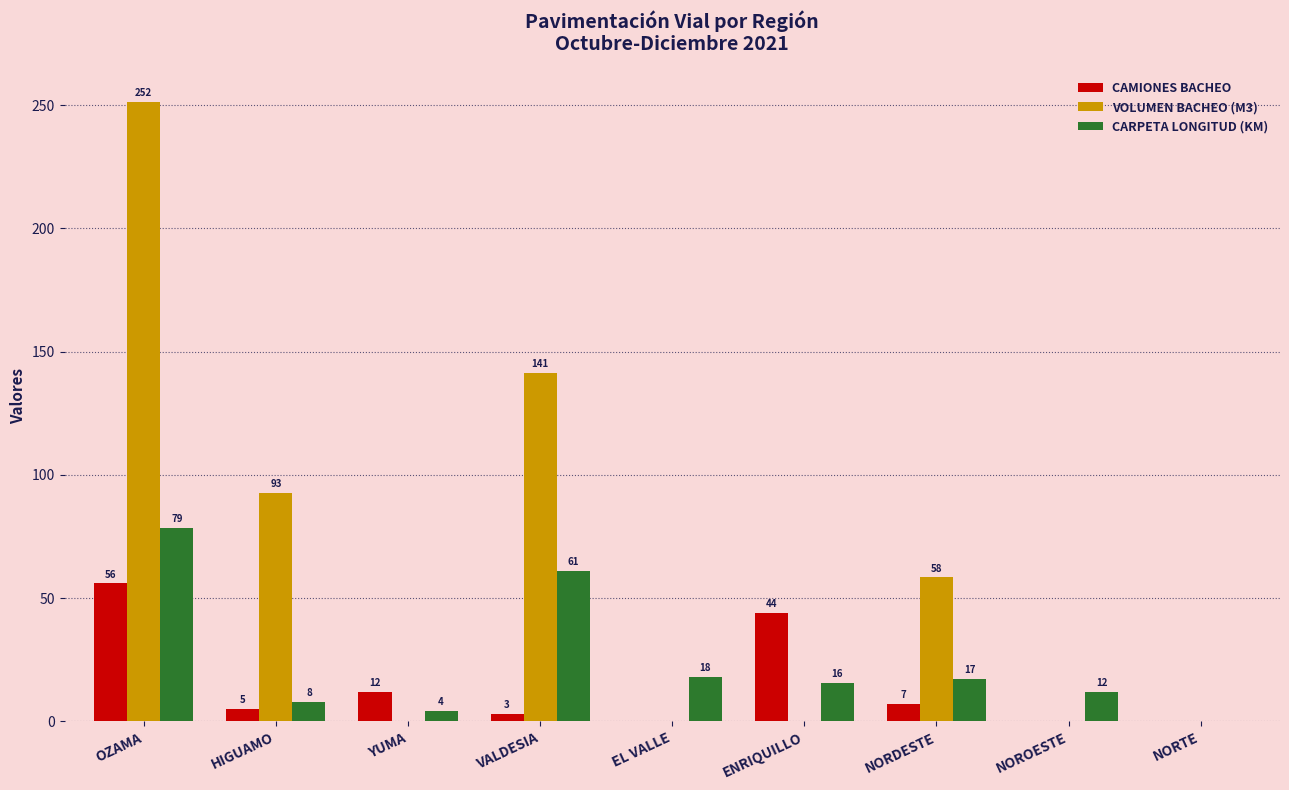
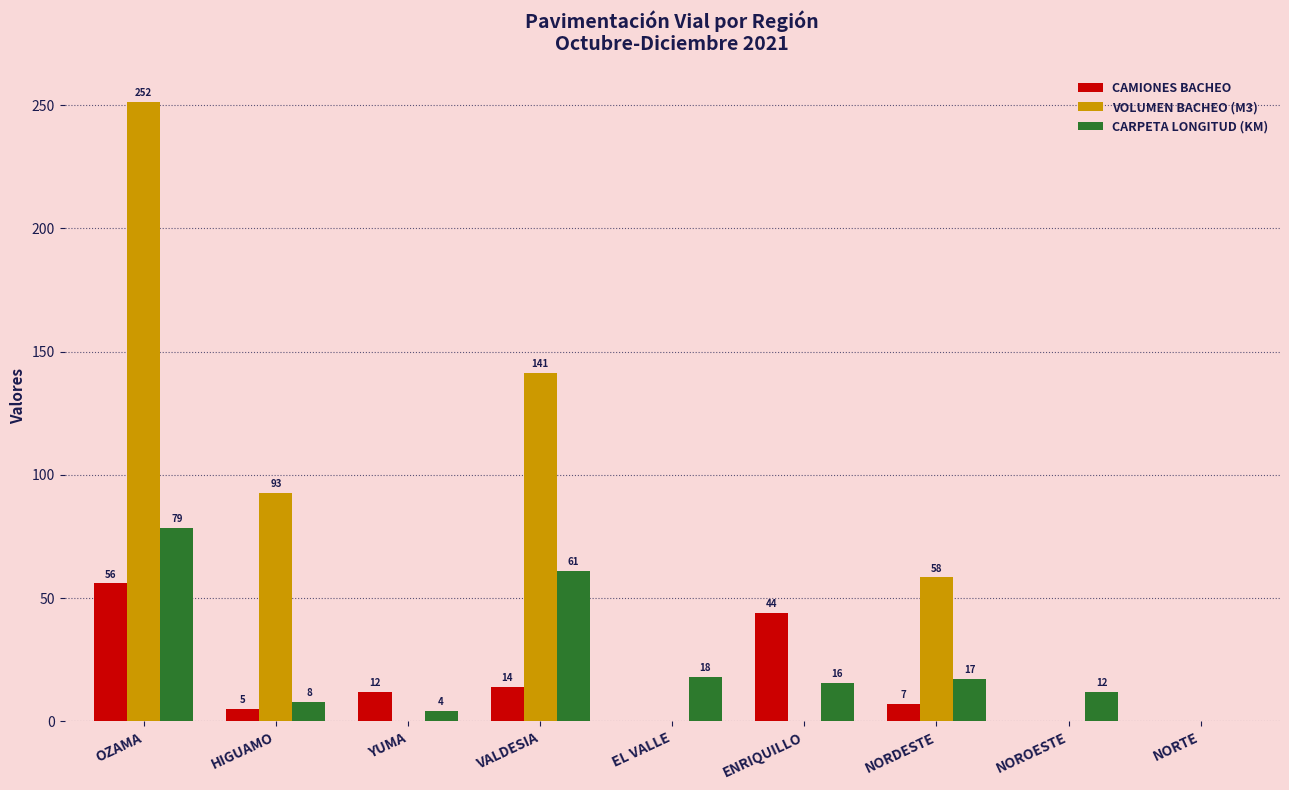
CAMIONES BACHEO, VALDESIA: 3 -> 14
